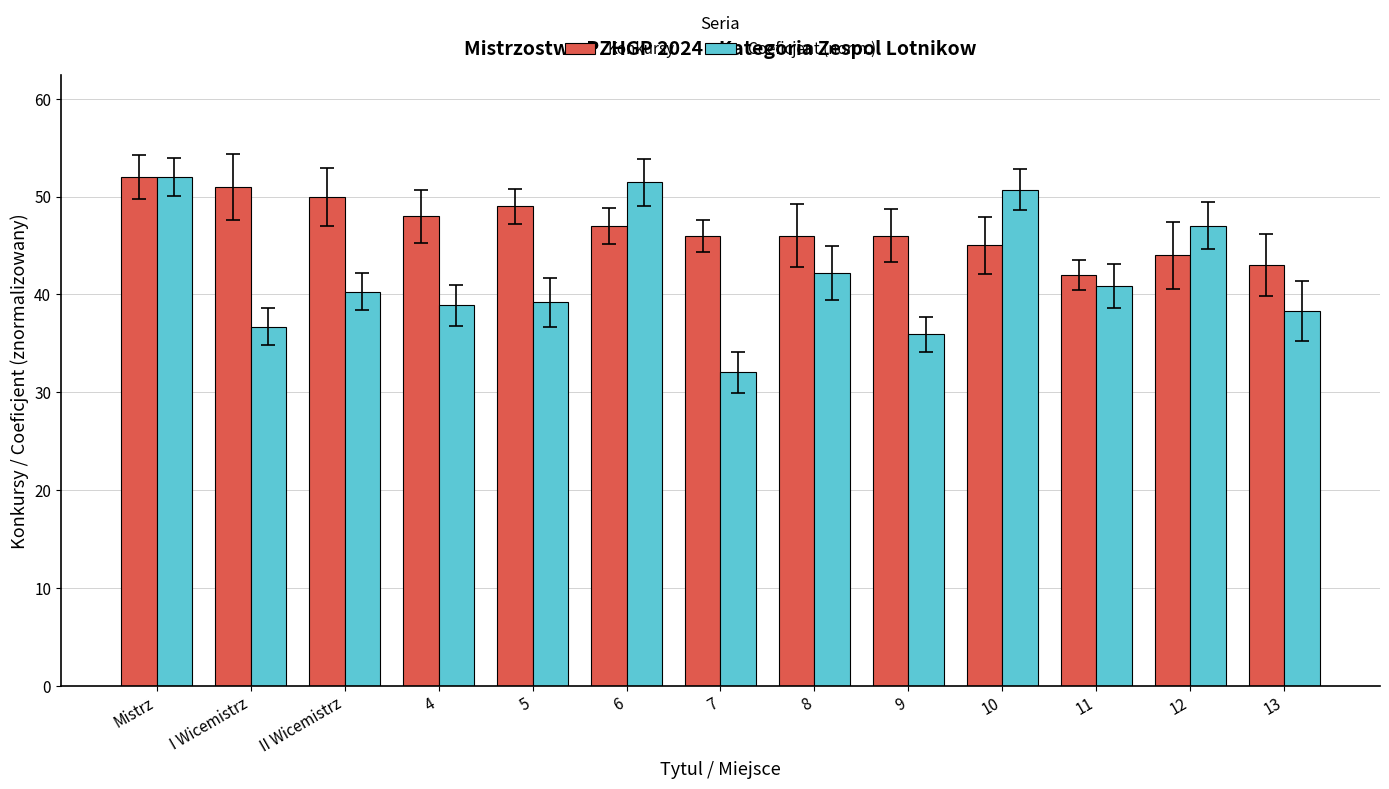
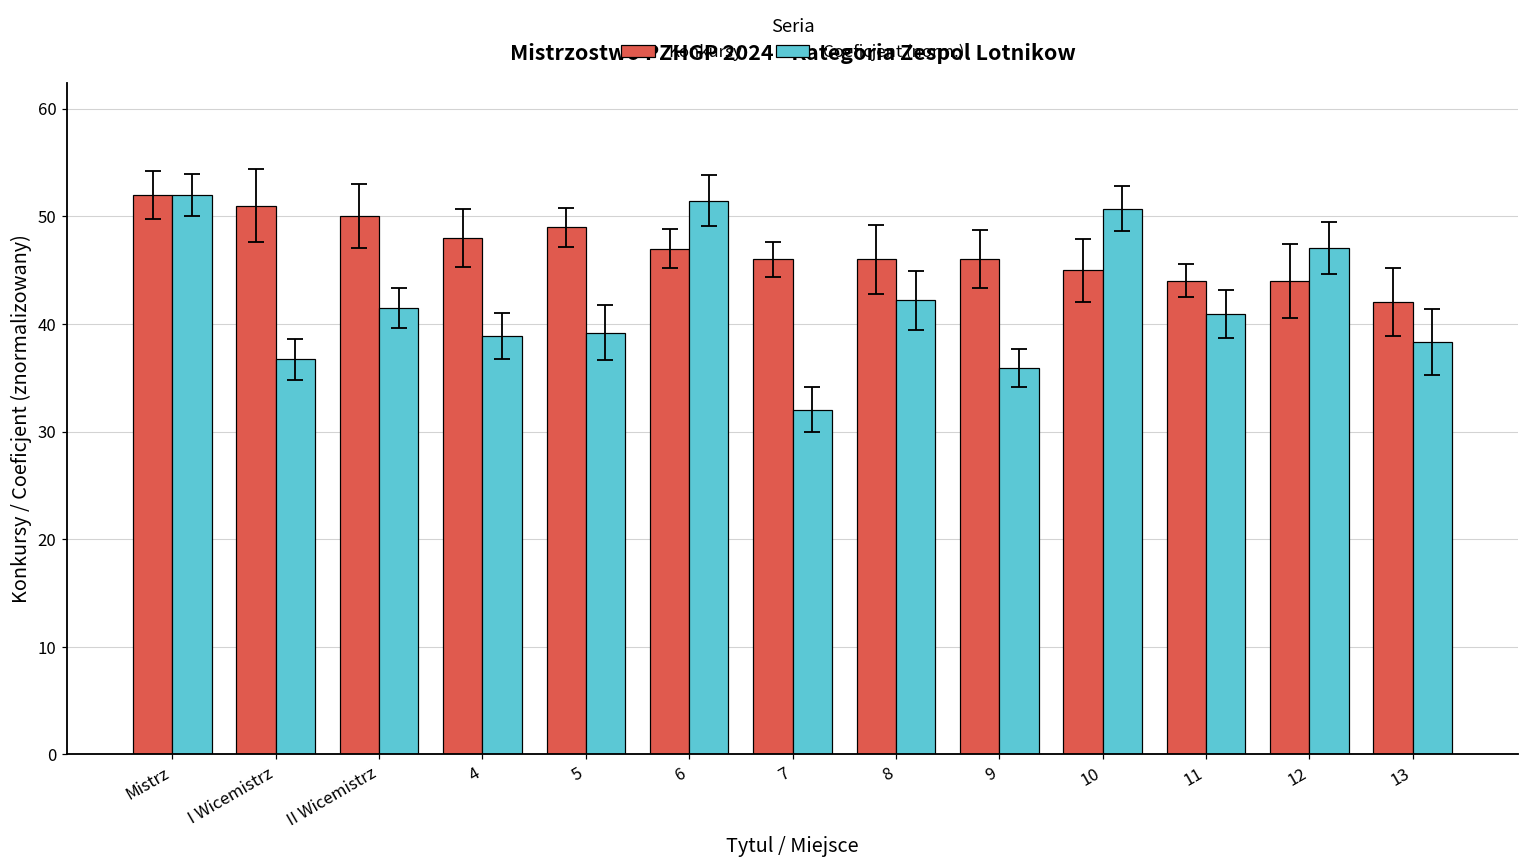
Coeficjent (norm.), II Wicemistrz: 40 -> 42
Konkursy, 11: 42 -> 44
Konkursy, 13: 43 -> 42
